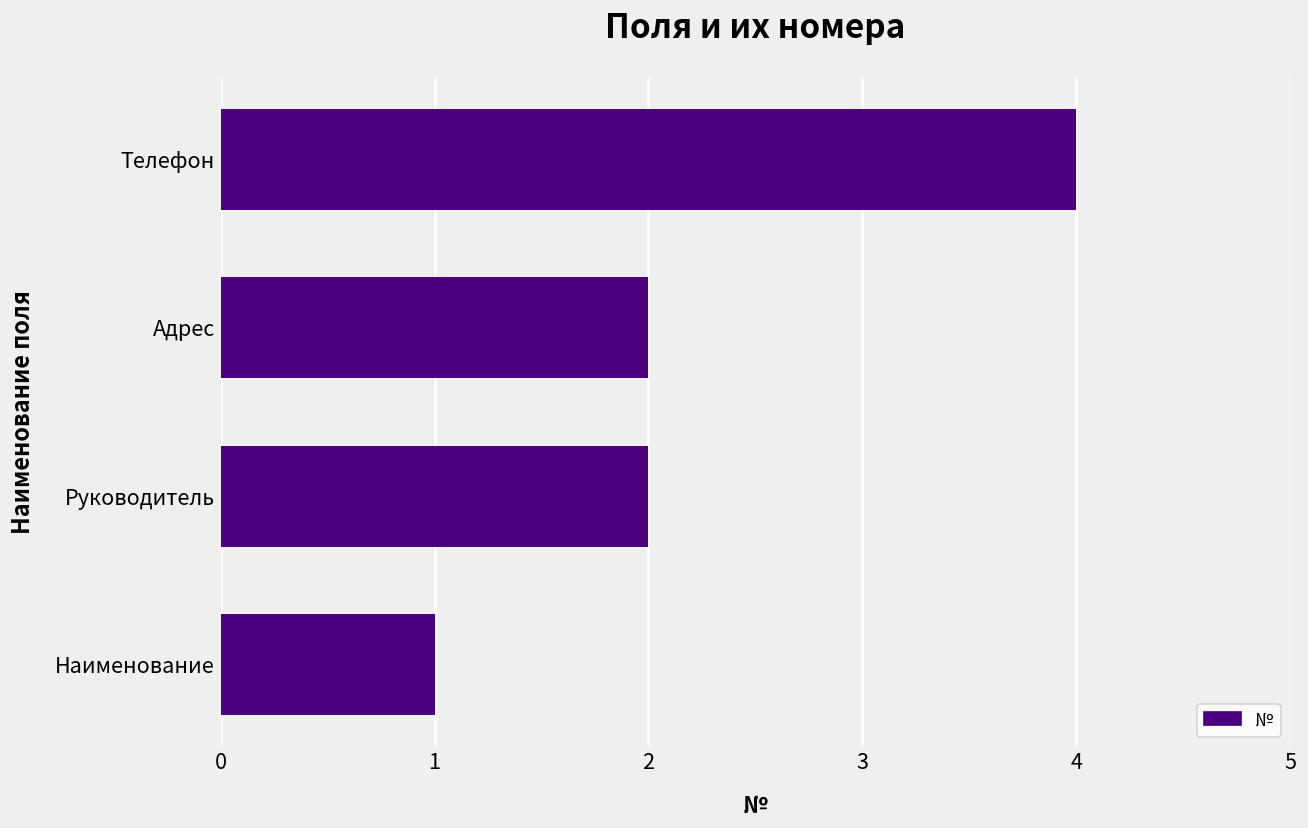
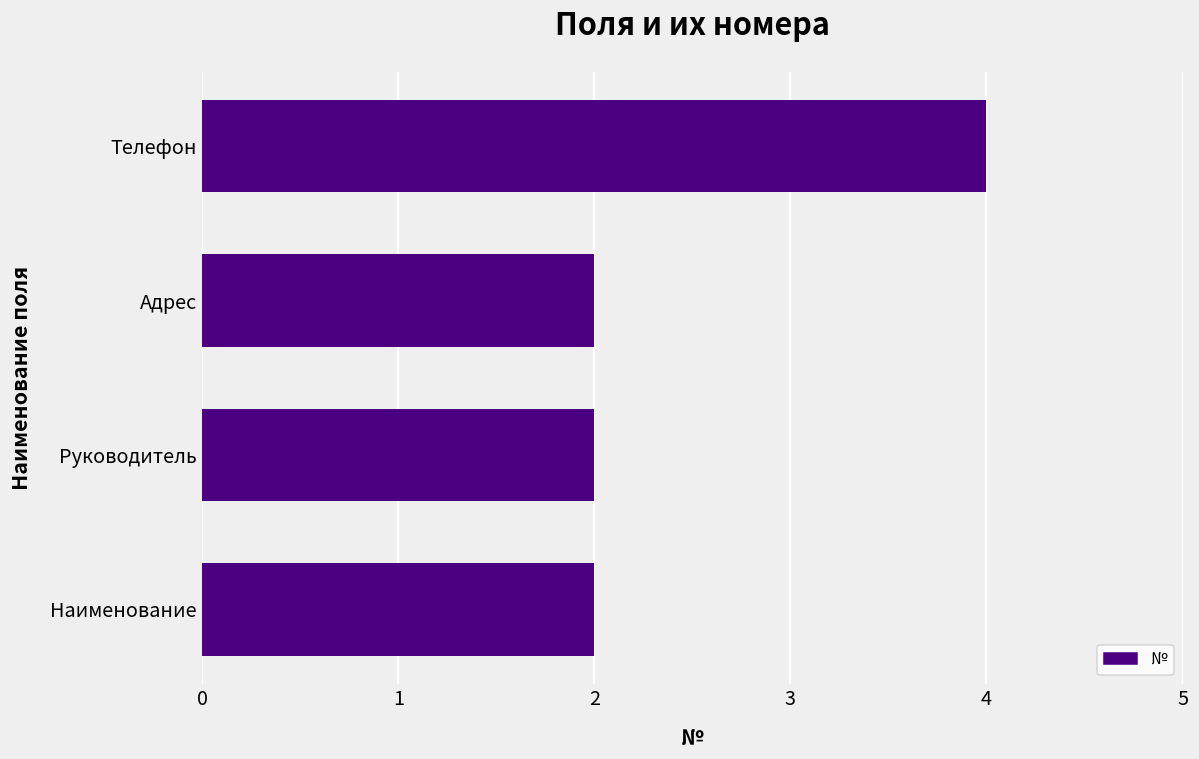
Наименование: 1 -> 2
